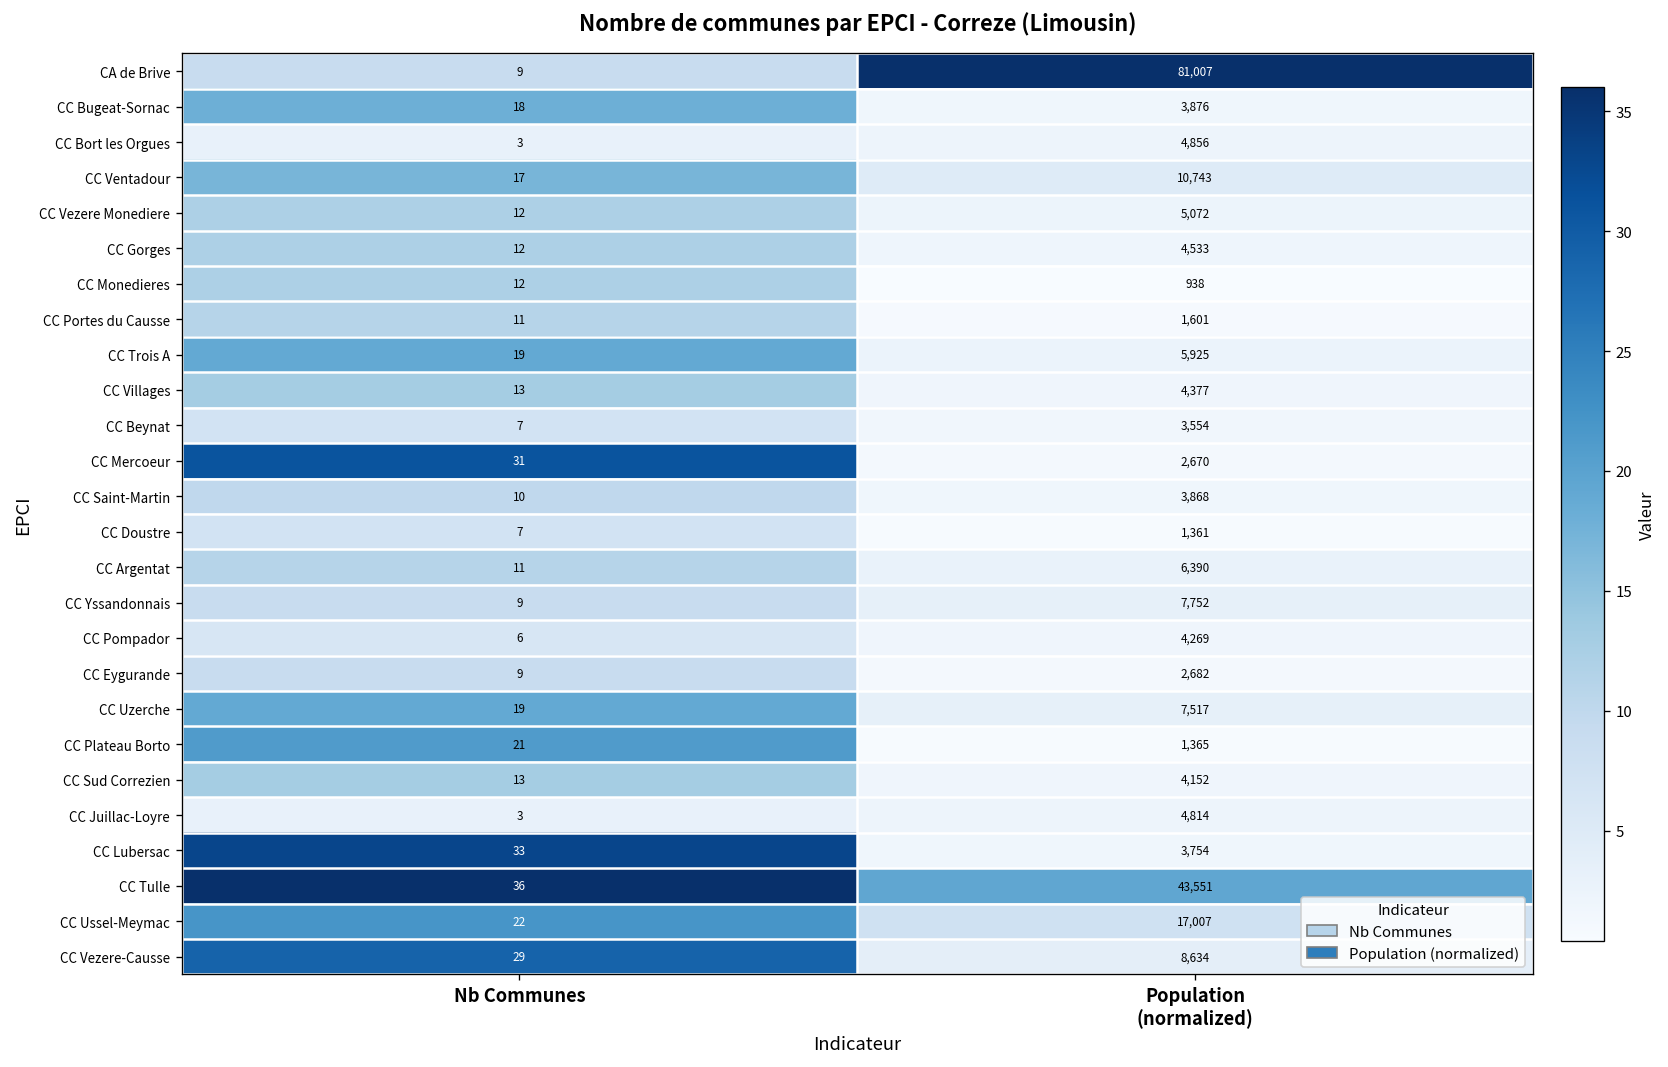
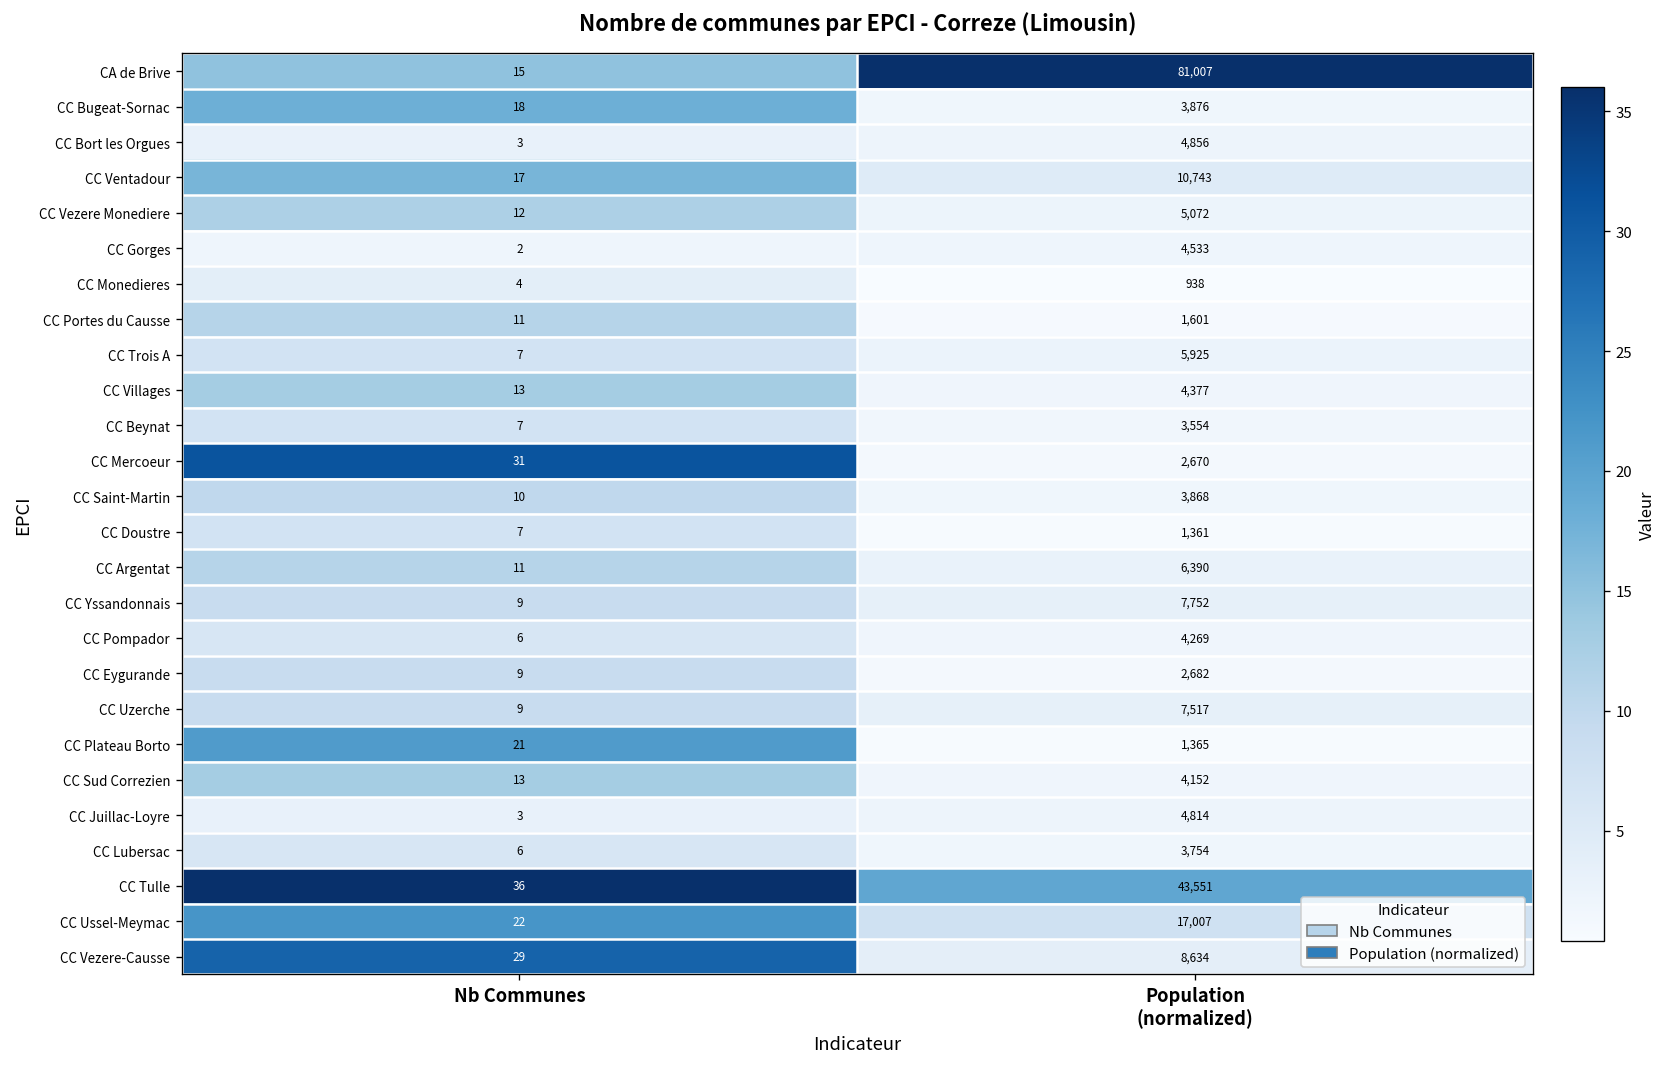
CA de Brive, Nb Communes: 9 -> 15
CC Gorges, Nb Communes: 12 -> 2
CC Monedieres, Nb Communes: 12 -> 4
CC Trois A, Nb Communes: 19 -> 7
CC Uzerche, Nb Communes: 19 -> 9
CC Lubersac, Nb Communes: 33 -> 6
